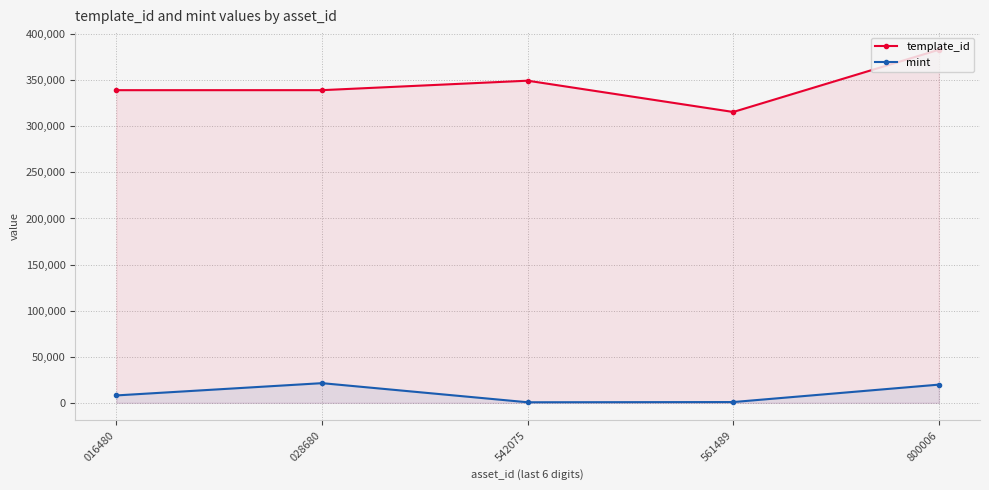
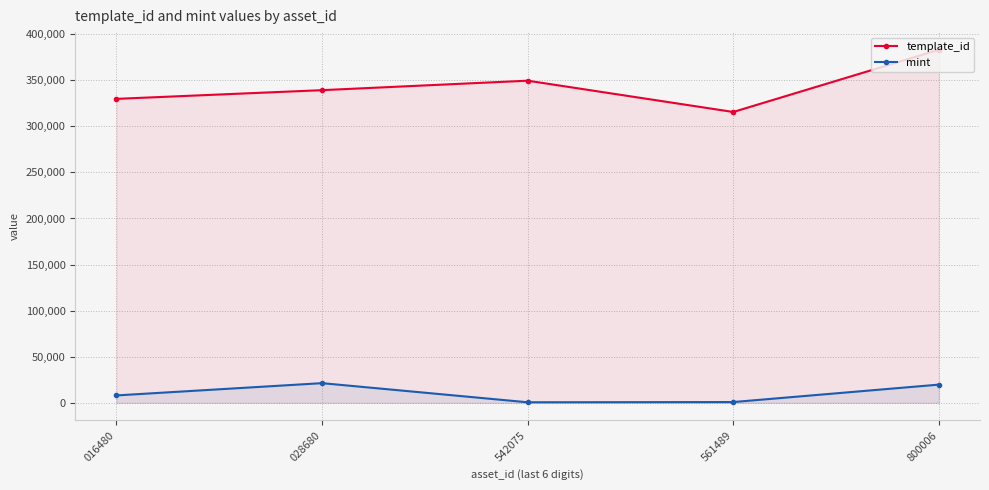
template_id, 016480: 340,000 -> 330,000
